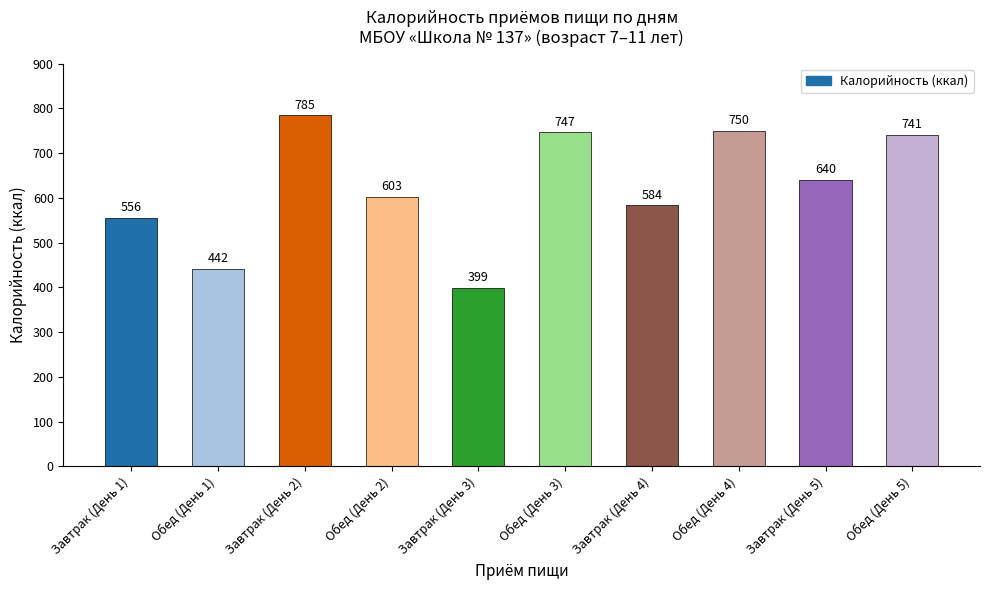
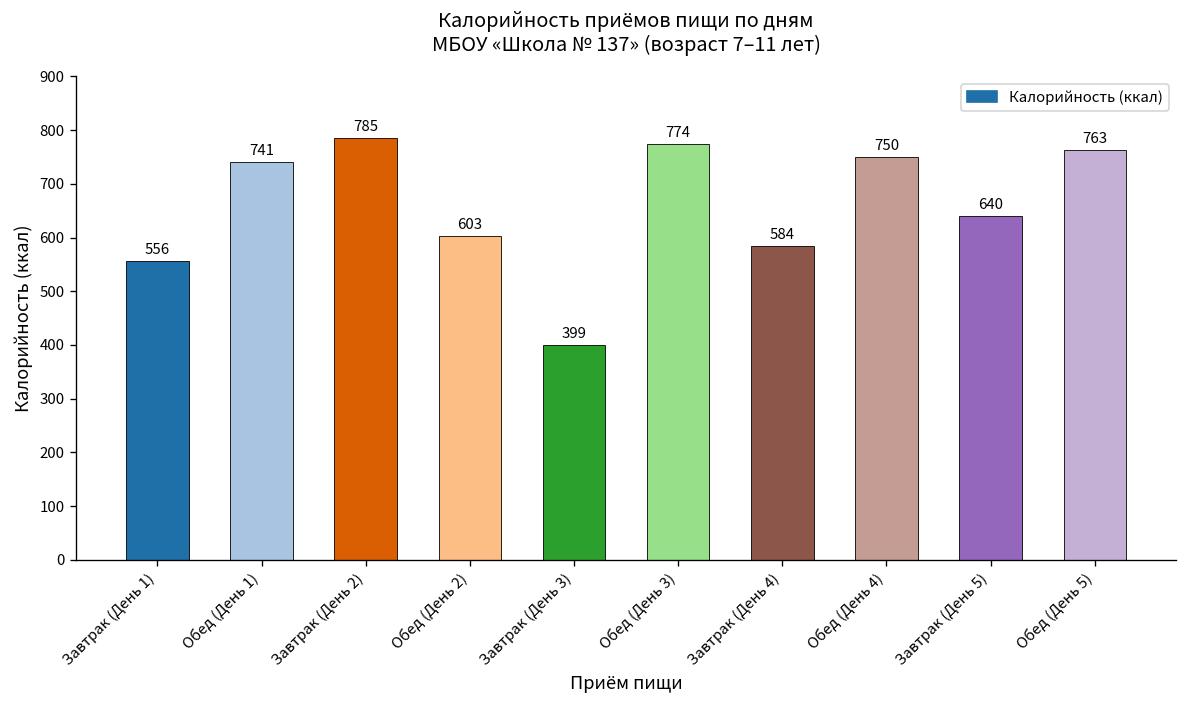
Обед (День 1): 442 -> 741
Обед (День 3): 747 -> 774
Обед (День 5): 741 -> 763
